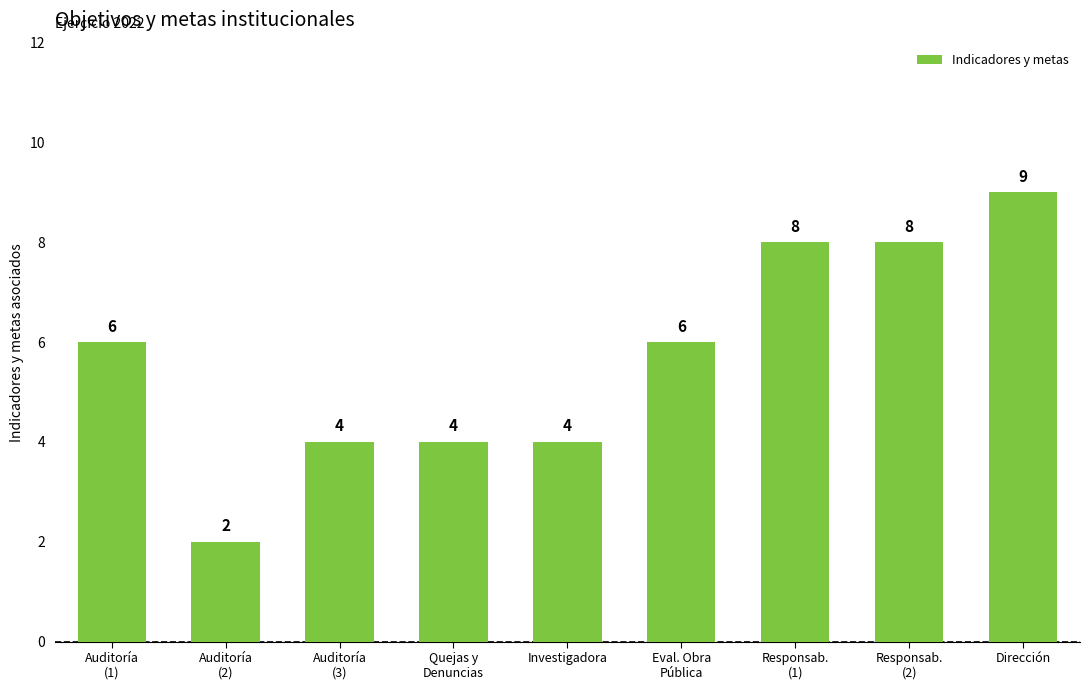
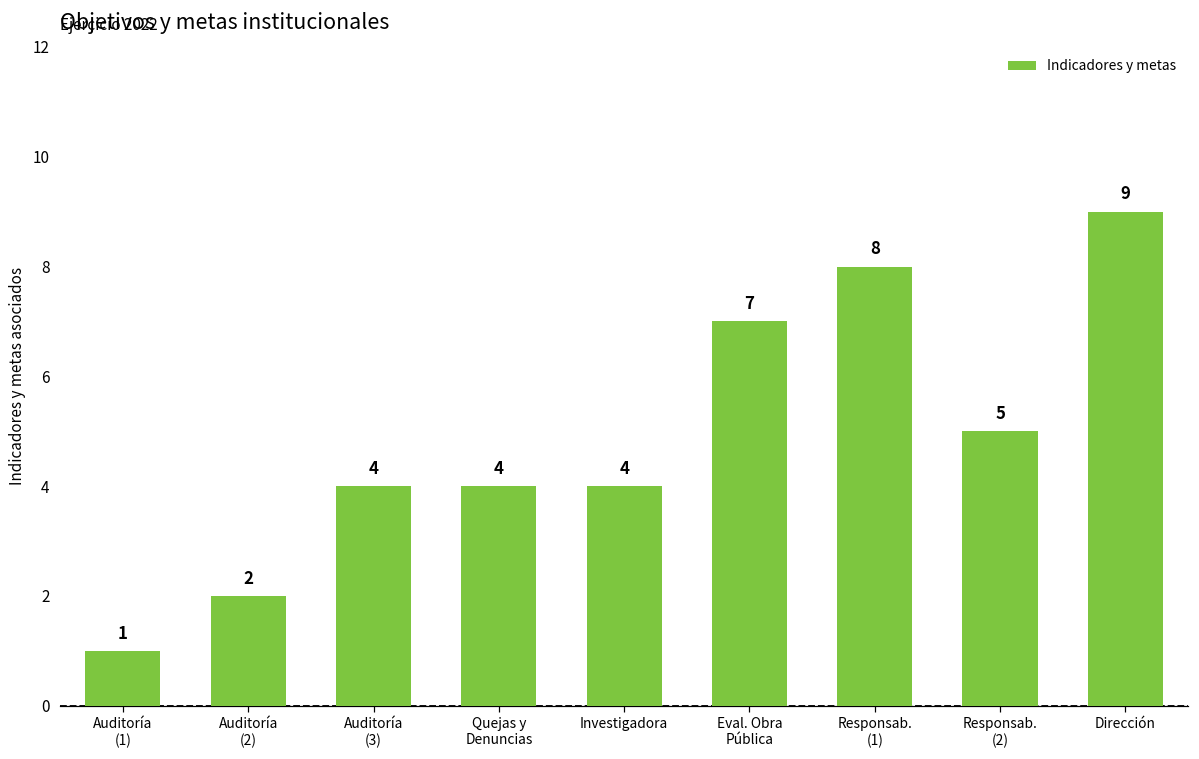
Auditoría (1): 6 -> 1
Eval. Obra Pública: 6 -> 7
Responsab. (2): 8 -> 5
